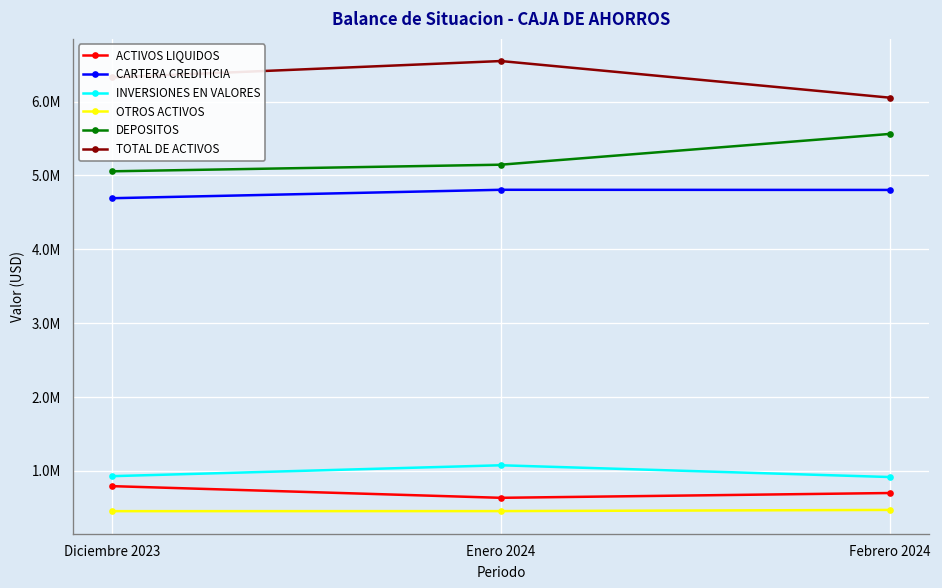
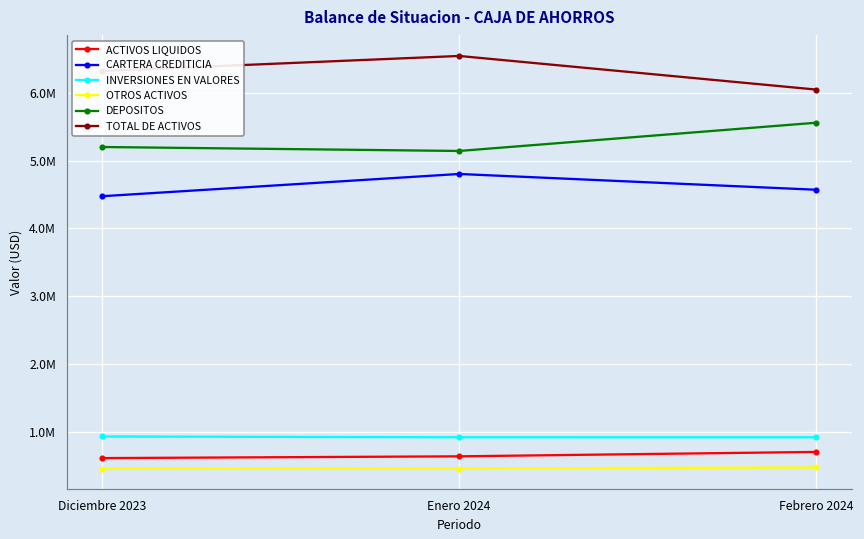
ACTIVOS LIQUIDOS, Diciembre 2023: 800000 -> 600000
CARTERA CREDITICIA, Diciembre 2023: 4700000 -> 4500000
DEPOSITOS, Diciembre 2023: 5100000 -> 5200000
INVERSIONES EN VALORES, Enero 2024: 1100000 -> 900000
CARTERA CREDITICIA, Febrero 2024: 4800000 -> 4600000
